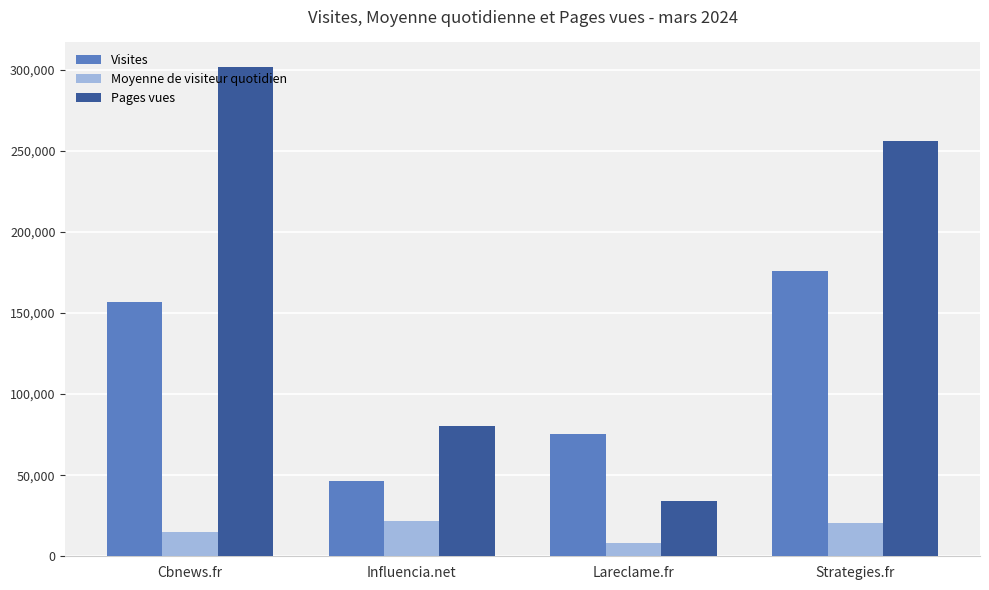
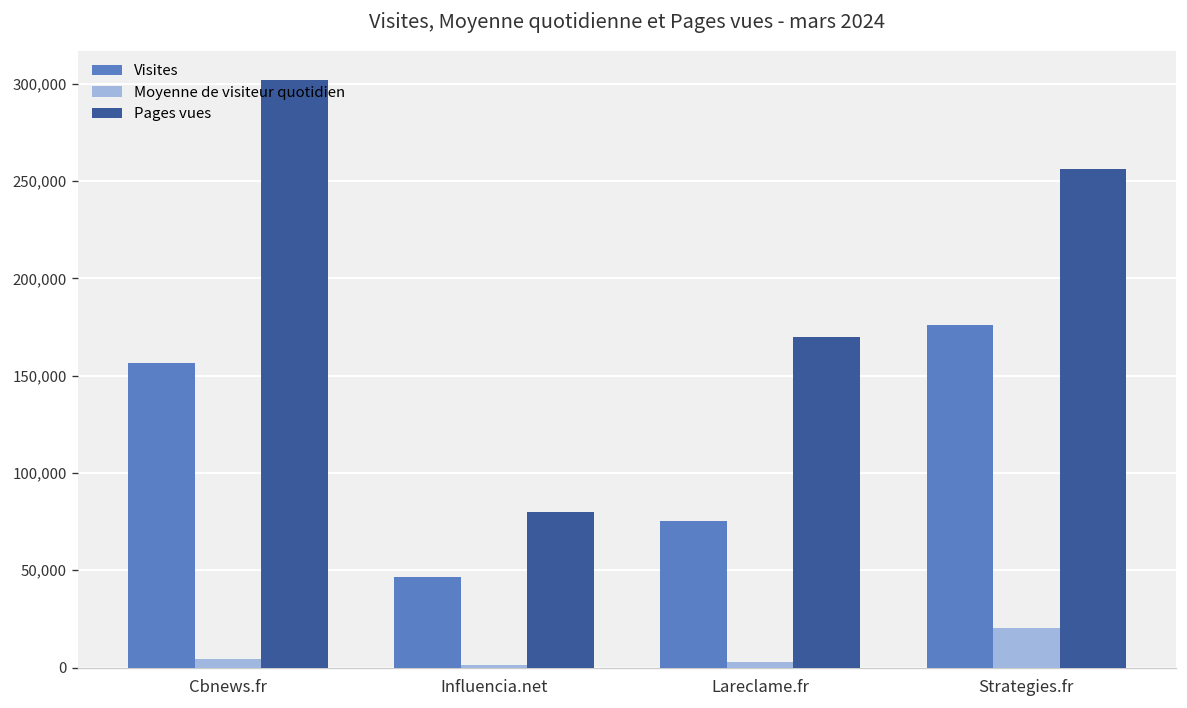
Moyenne de visiteur quotidien, Cbnews.fr: 15,000 -> 4,000
Moyenne de visiteur quotidien, Influencia.net: 22,000 -> 1,000
Moyenne de visiteur quotidien, Lareclame.fr: 8,000 -> 3,000
Pages vues, Lareclame.fr: 34,000 -> 170,000
